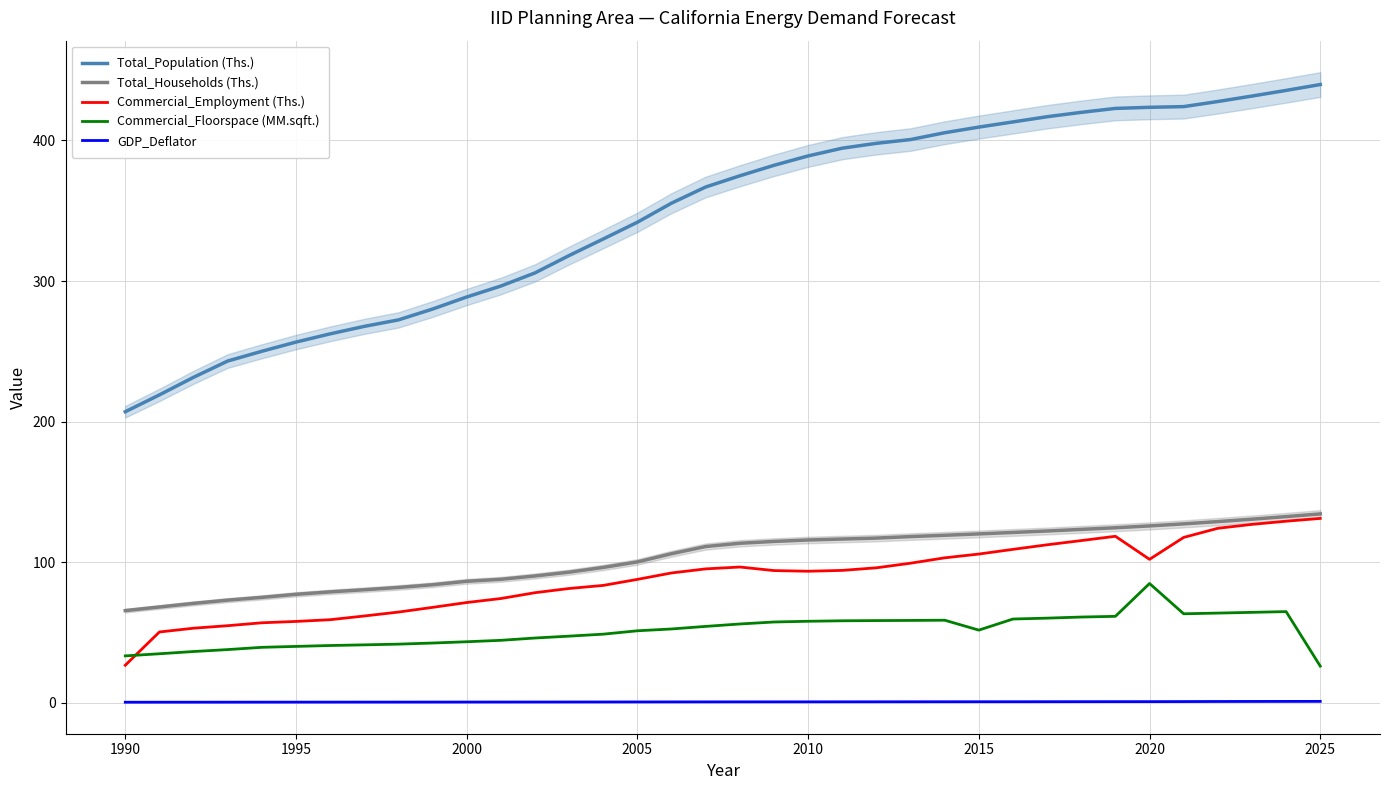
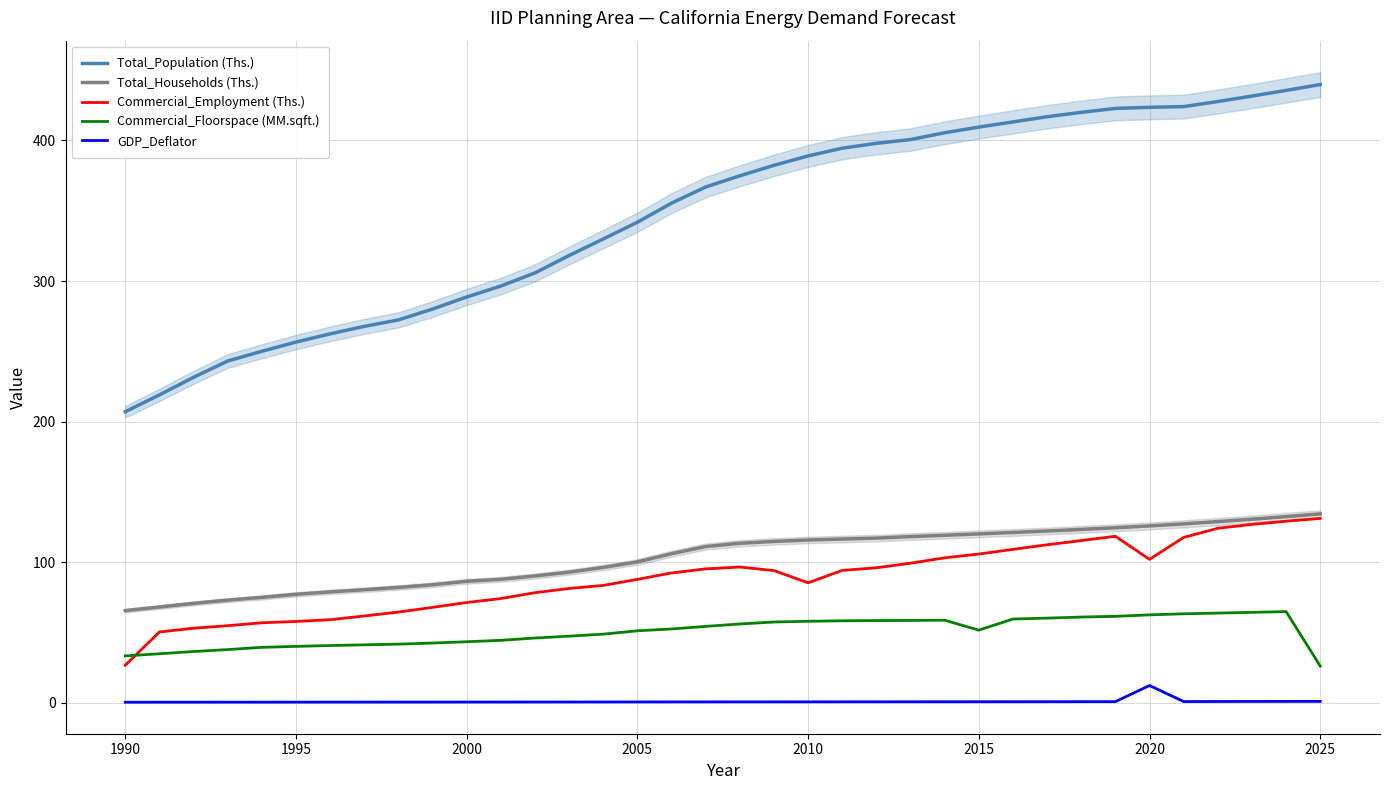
Commercial_Employment (Ths.), 2010: 94 -> 85
Commercial_Floorspace (MM.sqft.), 2020: 85 -> 63
GDP_Deflator, 2020: 1 -> 12
